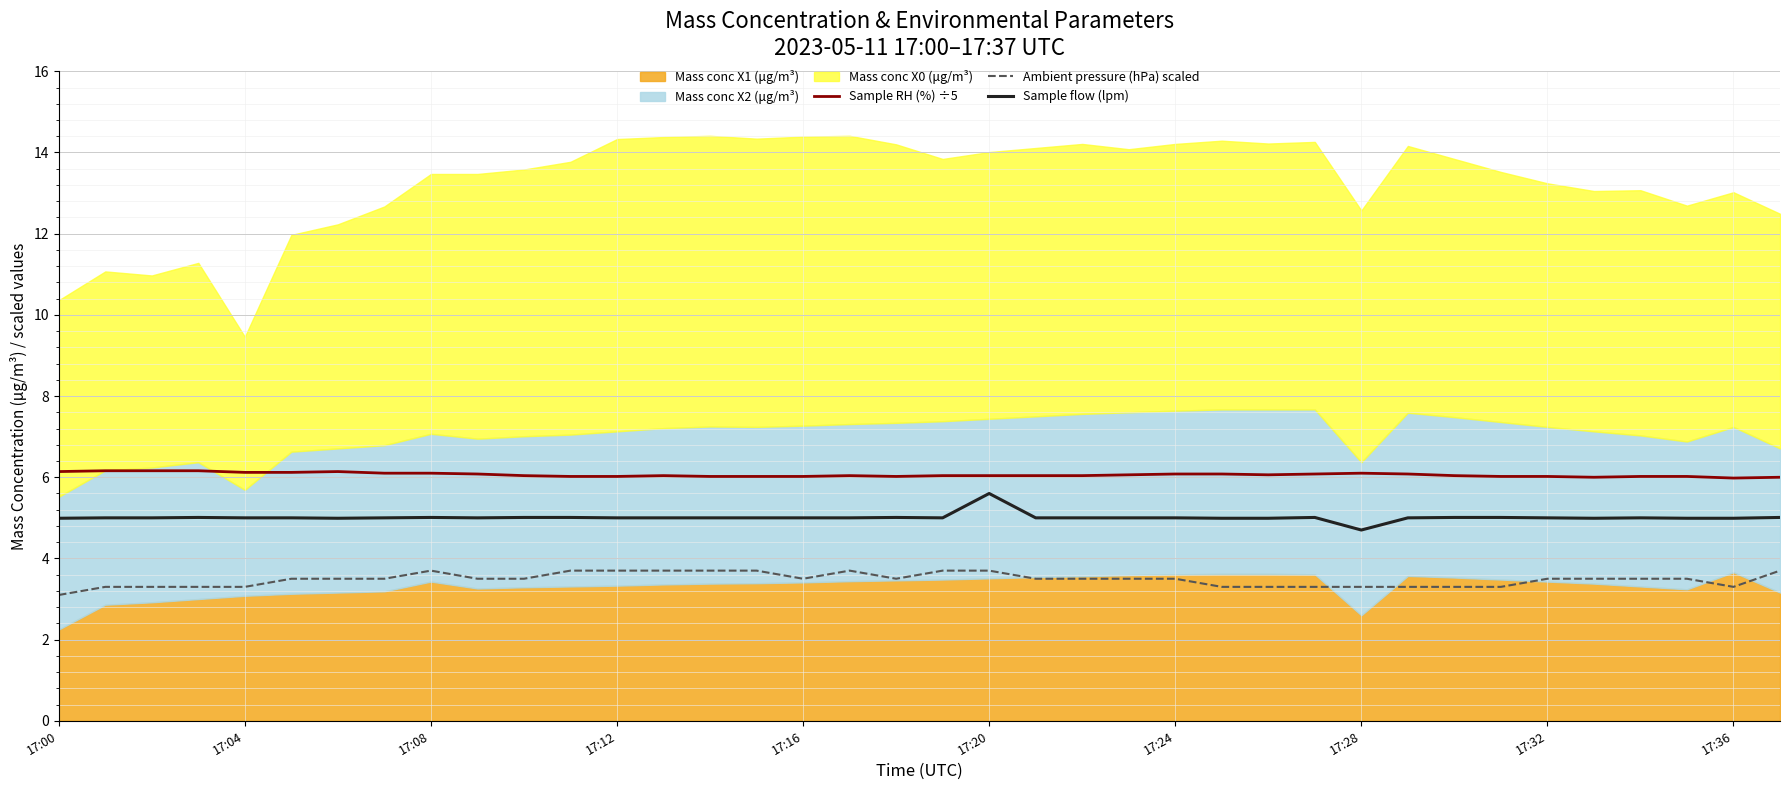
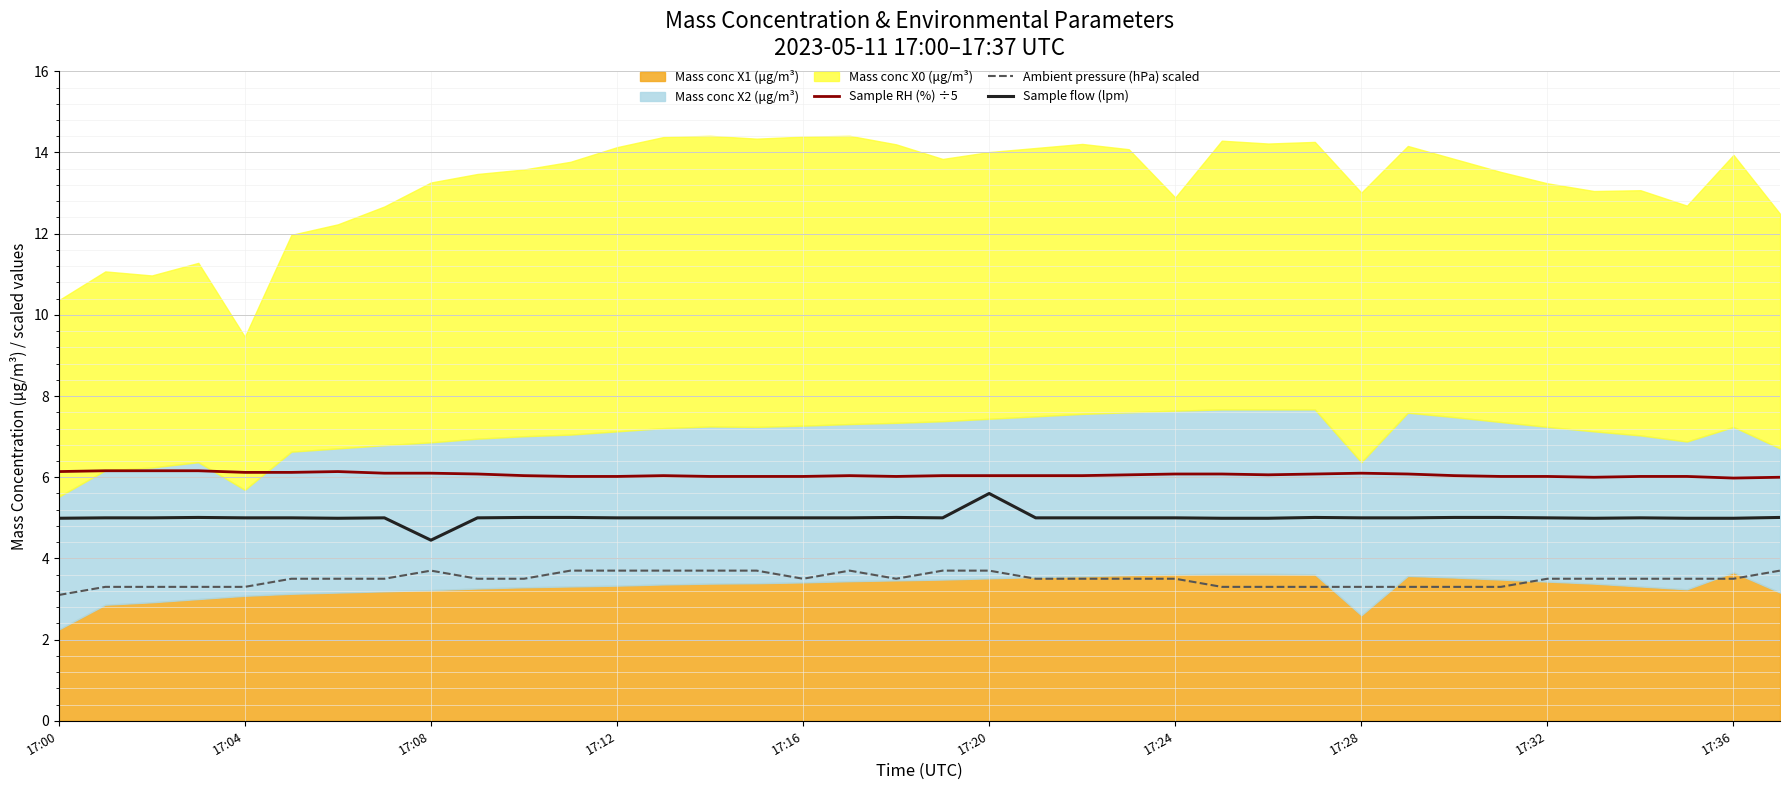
Mass conc X1 (μg/m³), 17:08: 3.4 -> 3.2
Sample flow (lpm), 17:08: 5.0 -> 4.5
Mass conc X0 (μg/m³), 17:12: 7.2 -> 7.0
Mass conc X0 (μg/m³), 17:24: 6.6 -> 5.3
Sample flow (lpm), 17:28: 4.7 -> 5.0
Mass conc X0 (μg/m³), 17:28: 6.2 -> 6.6
Ambient pressure (hPa) scaled, 17:36: 3.3 -> 3.5
Mass conc X0 (μg/m³), 17:36: 5.8 -> 6.7
